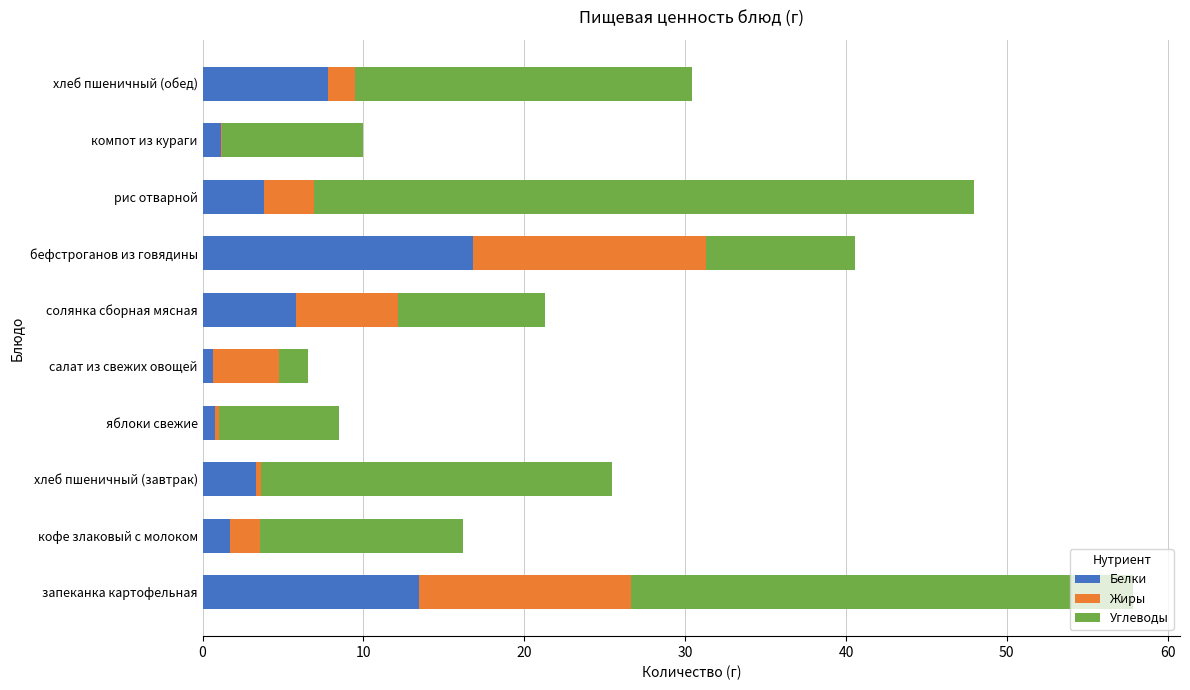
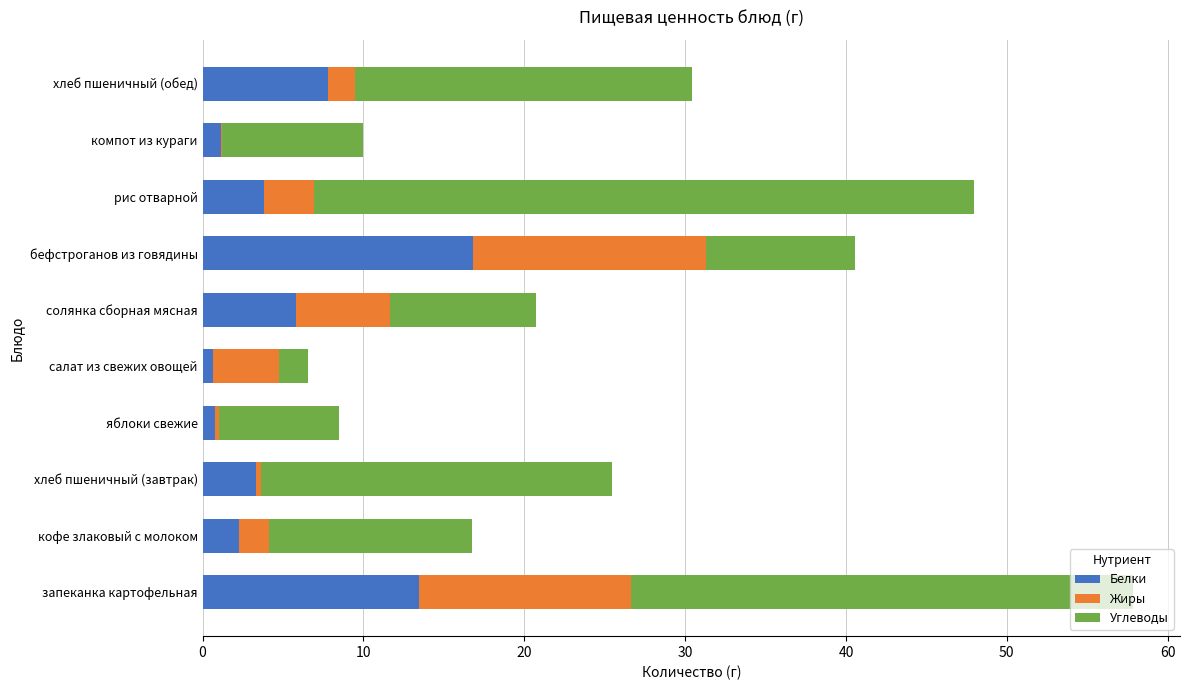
Жиры, солянка сборная мясная: 6.4 -> 5.9
Белки, кофе злаковый с молоком: 1.7 -> 2.3
